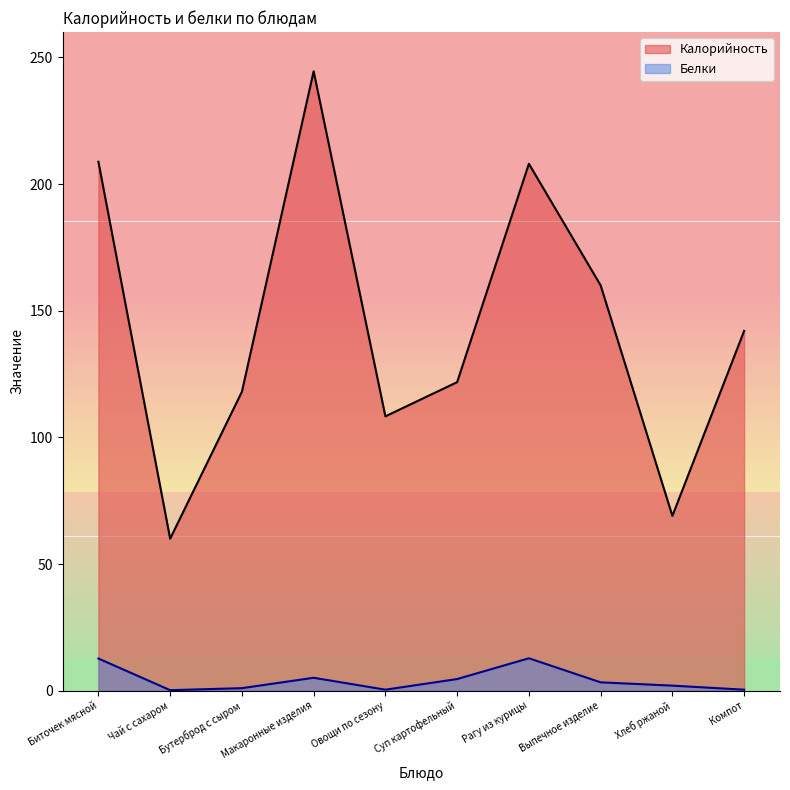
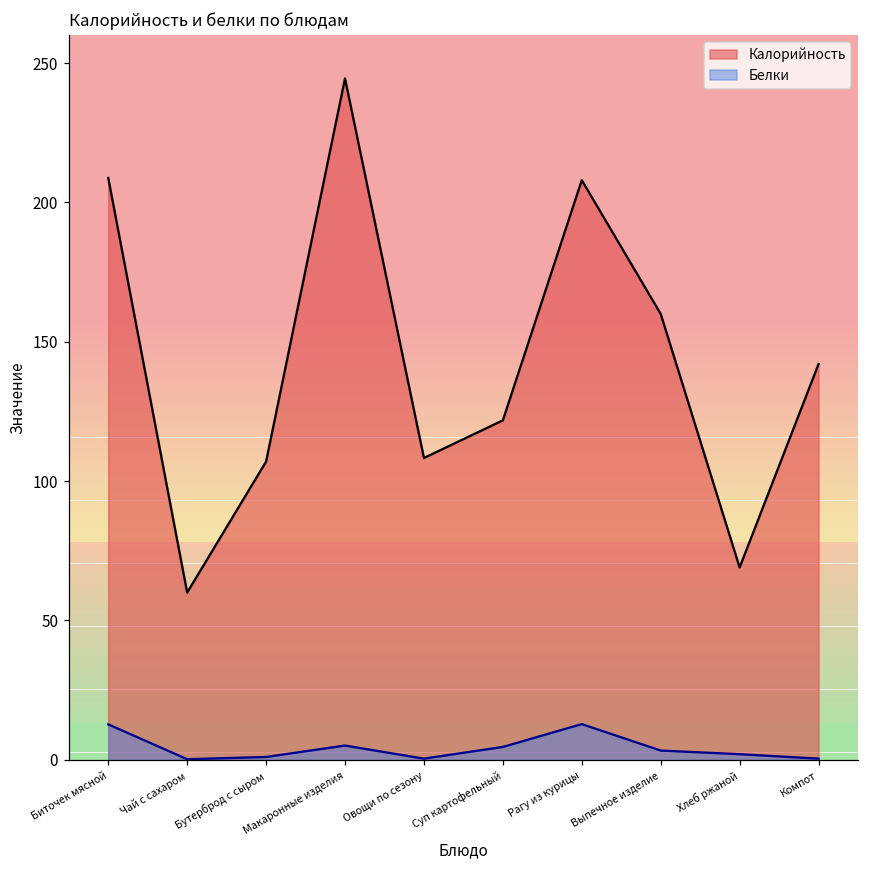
Калорийность, Бутерброд с сыром: 118 -> 107
